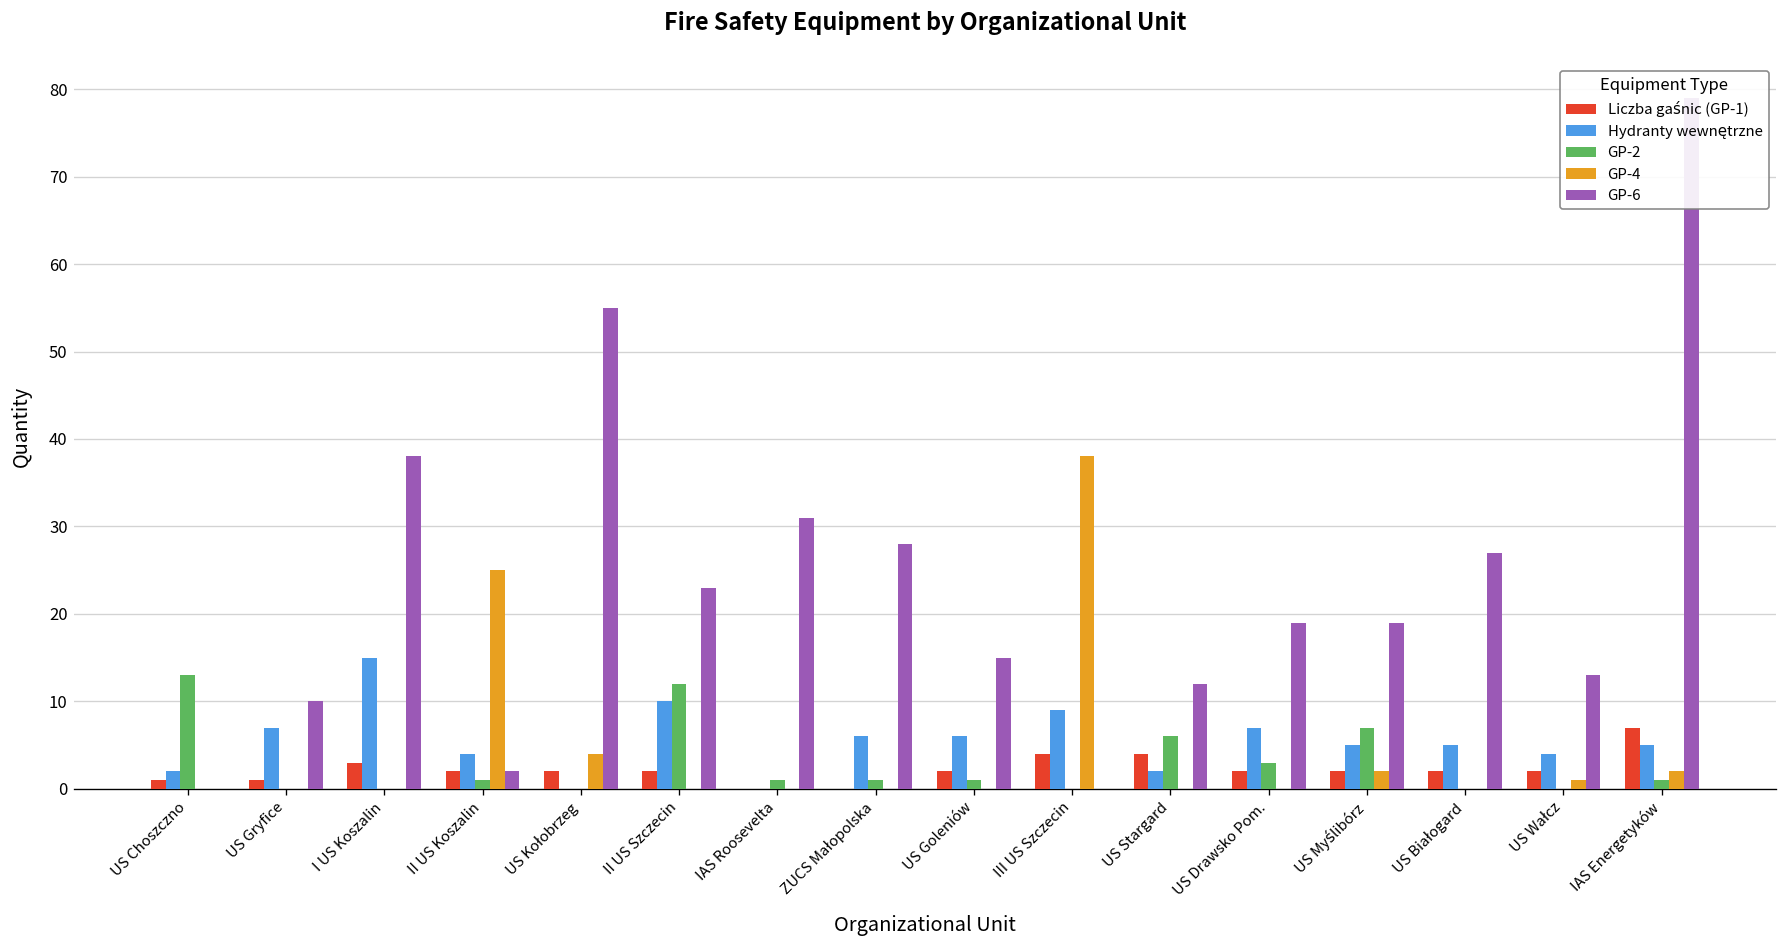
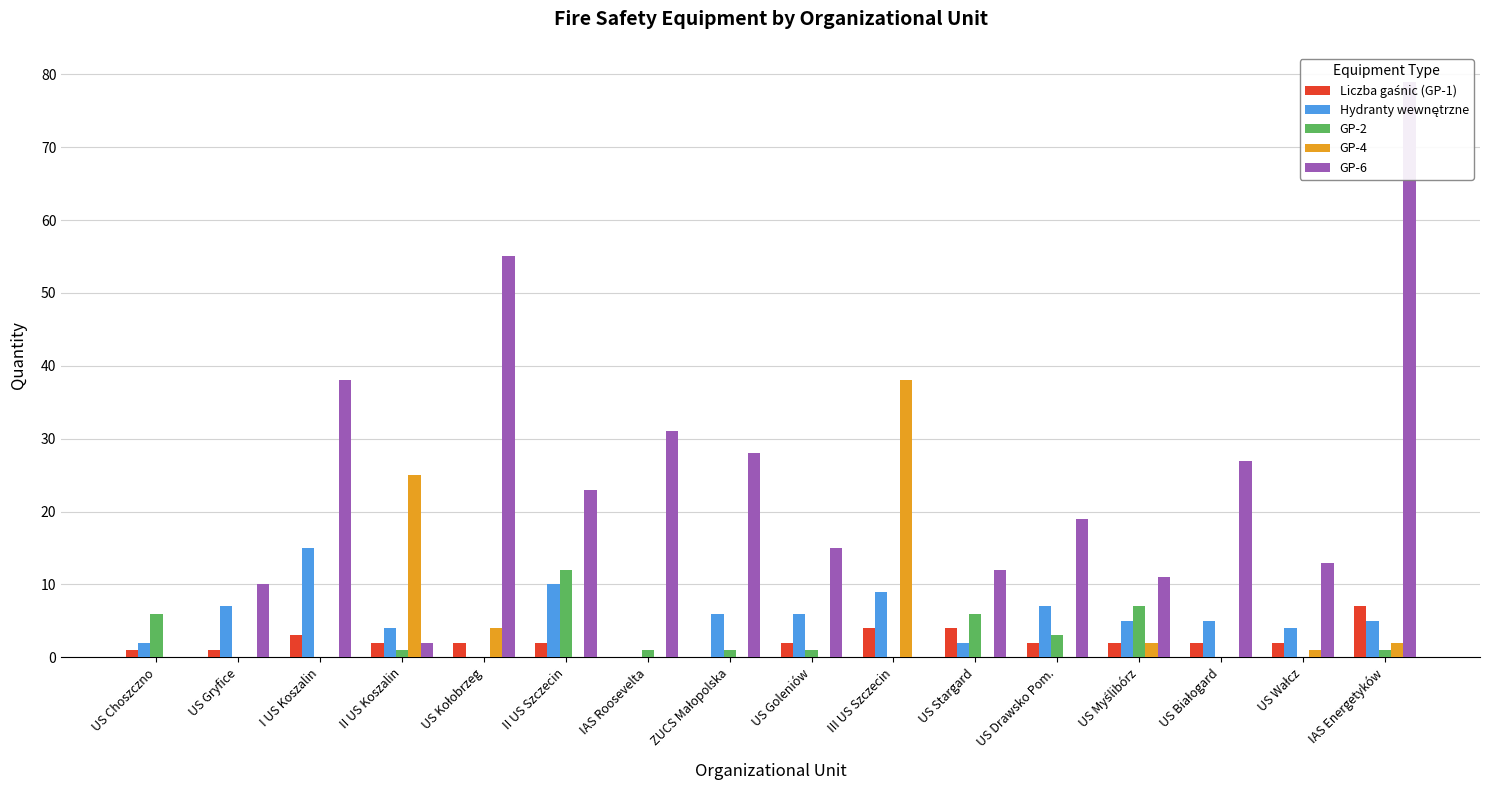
GP-2, US Choszczno: 13 -> 6
GP-6, US Myślibórz: 19 -> 11
